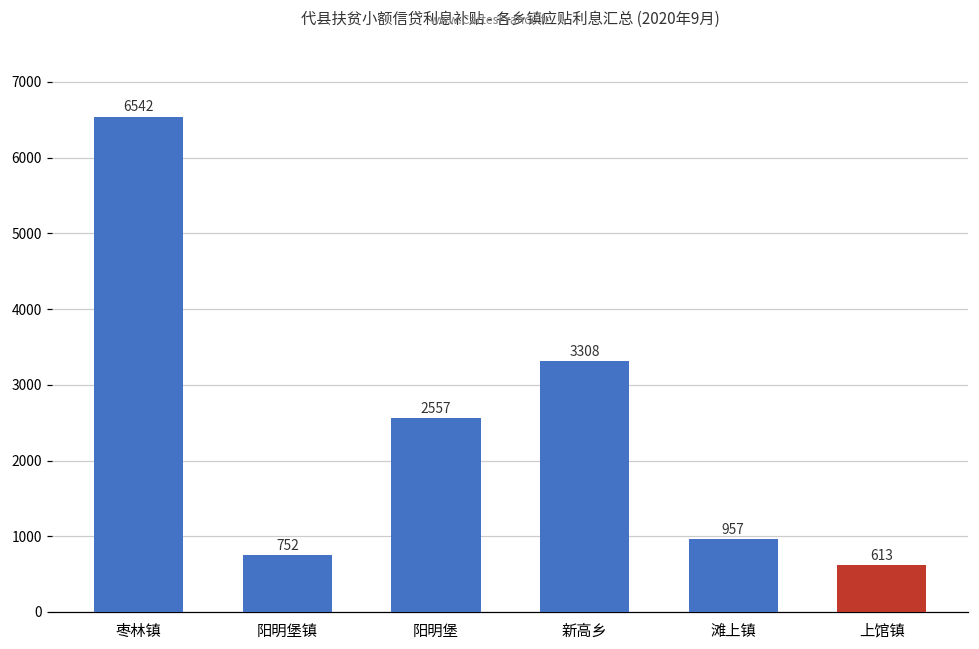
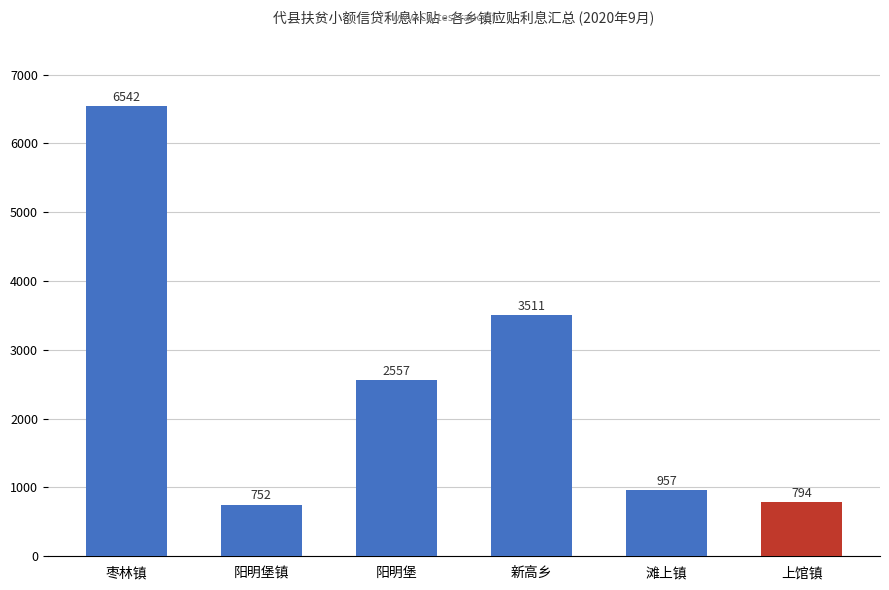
新高乡: 3308 -> 3511
上馆镇: 613 -> 794
